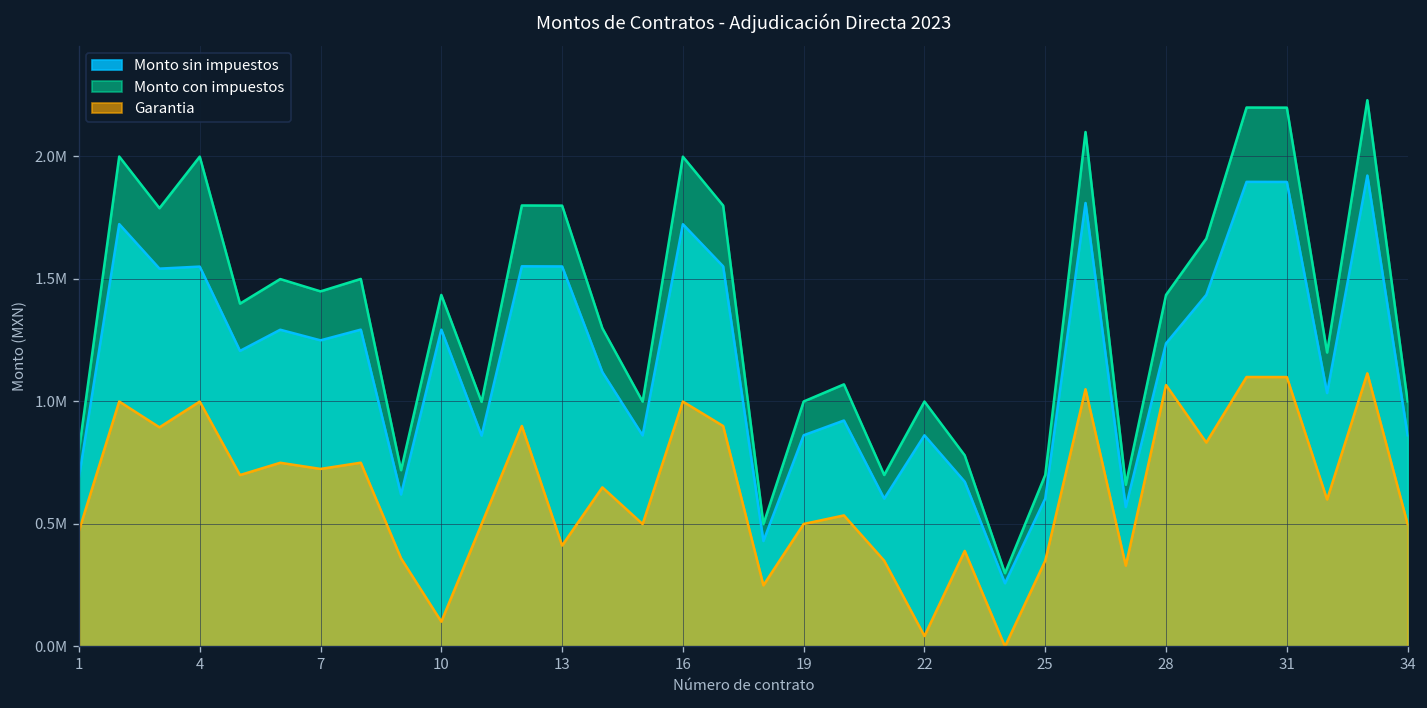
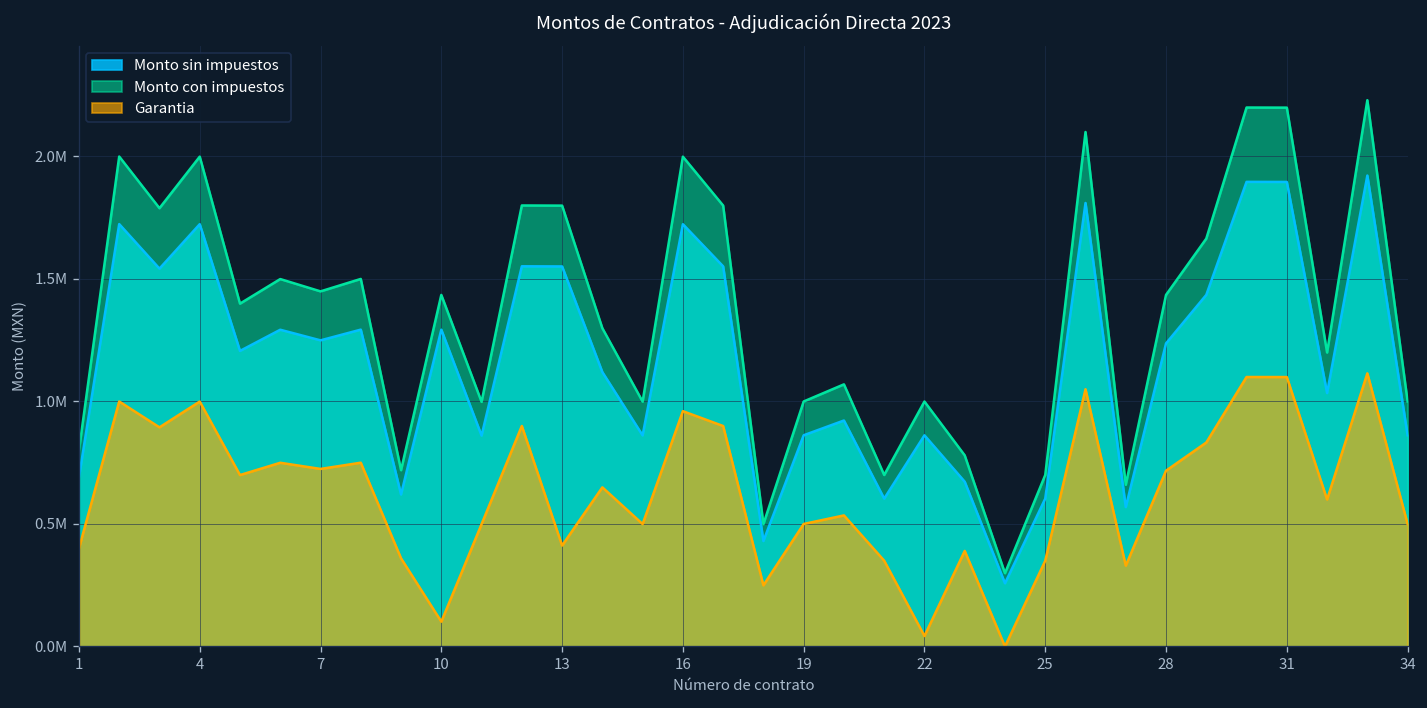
Garantia, 1: 470000 -> 400000
Monto sin impuestos, 4: 1550000 -> 1720000
Garantia, 16: 1000000 -> 960000
Garantia, 28: 1070000 -> 720000
